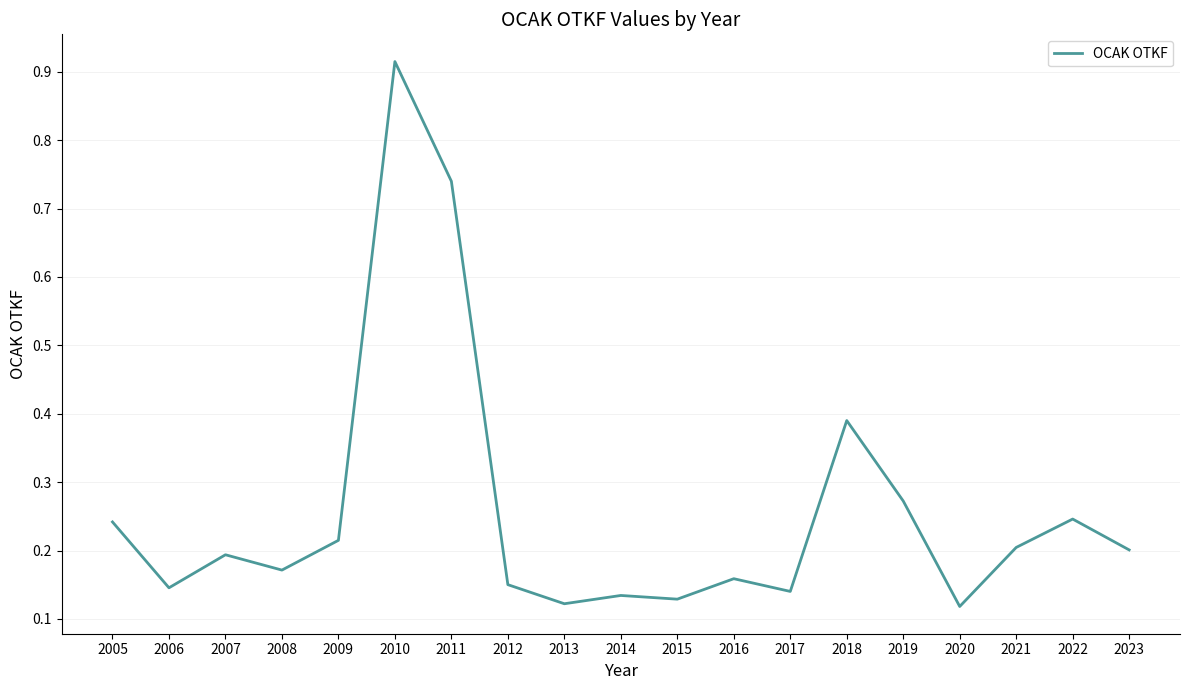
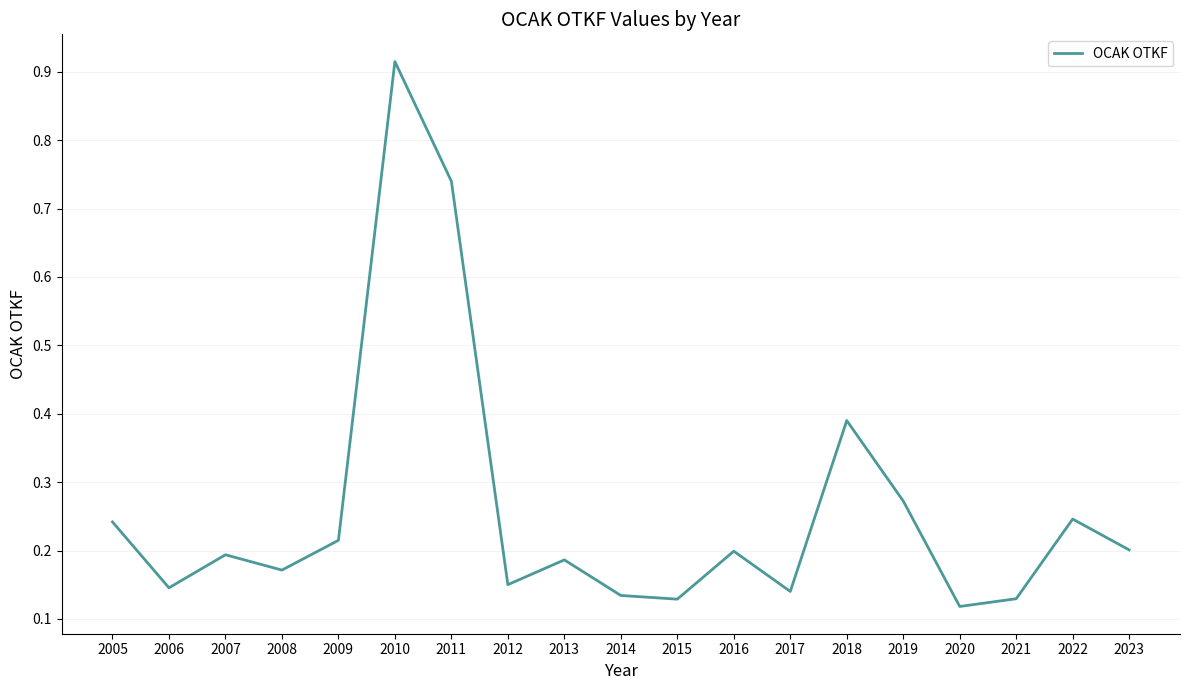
2013: 0.12 -> 0.19
2016: 0.16 -> 0.20
2021: 0.20 -> 0.13
